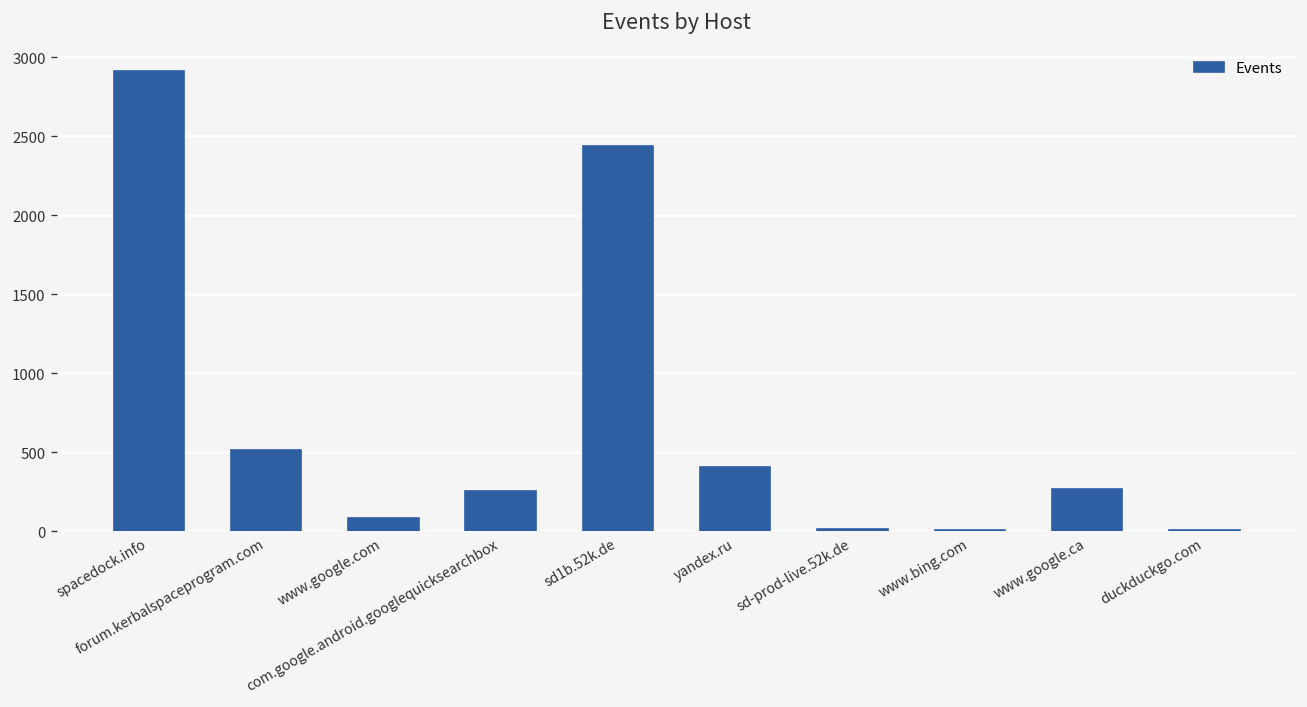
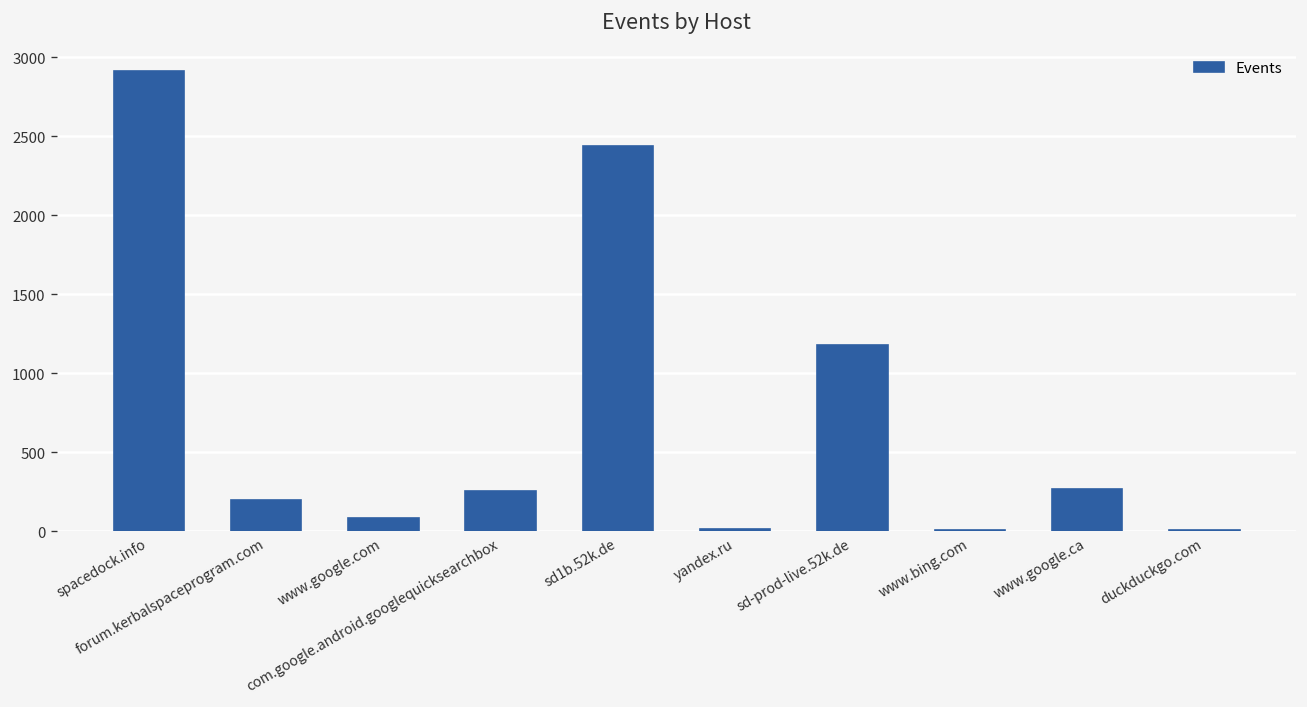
forum.kerbalspaceprogram.com: 510 -> 200
yandex.ru: 410 -> 10
sd-prod-live.52k.de: 10 -> 1180
